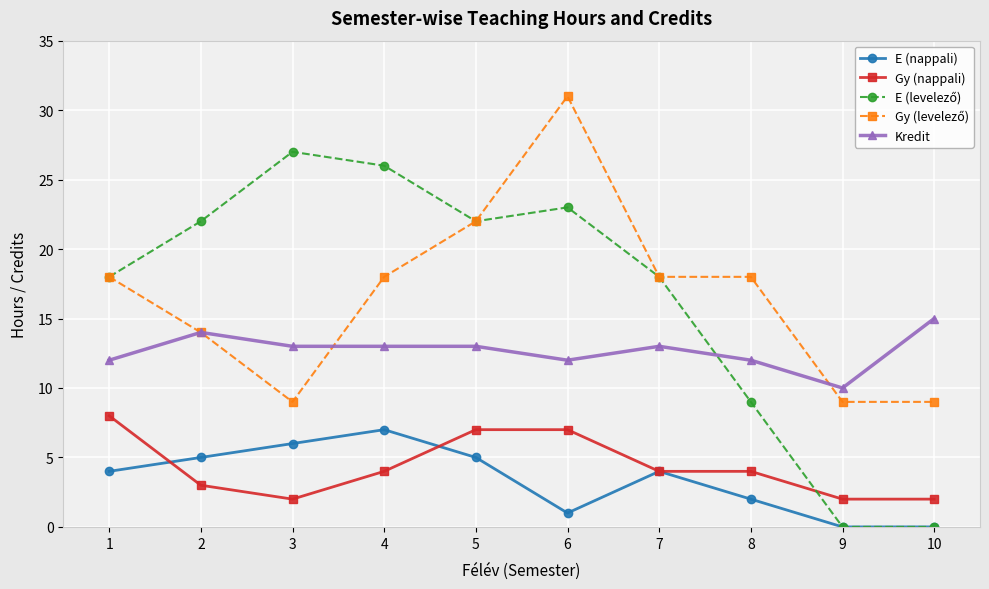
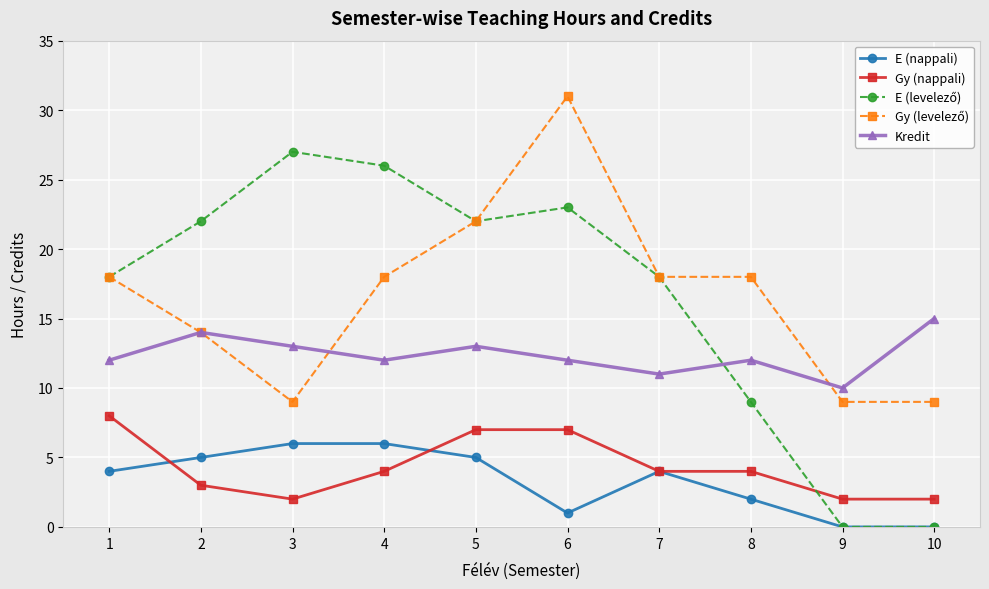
E (nappali), 4: 7 -> 6
Kredit, 4: 13 -> 12
Kredit, 7: 13 -> 11
